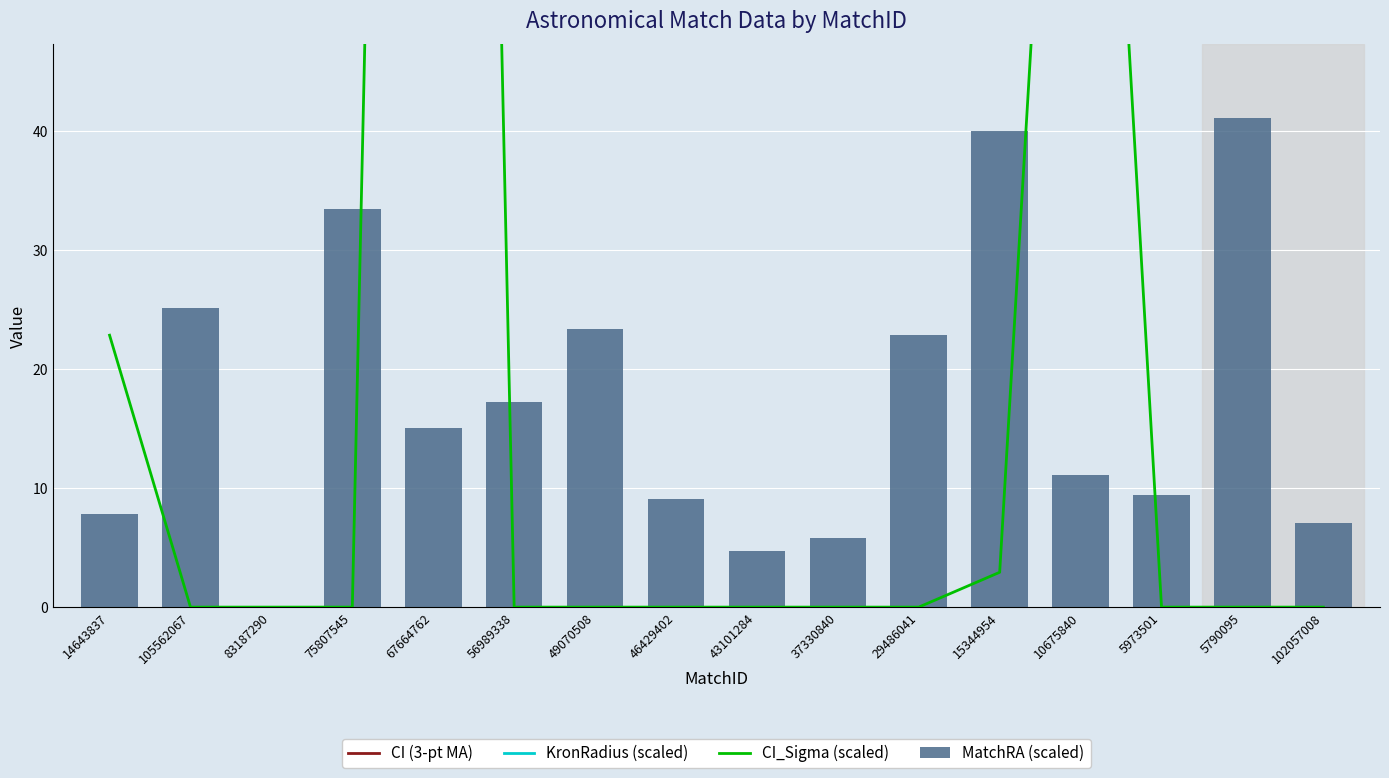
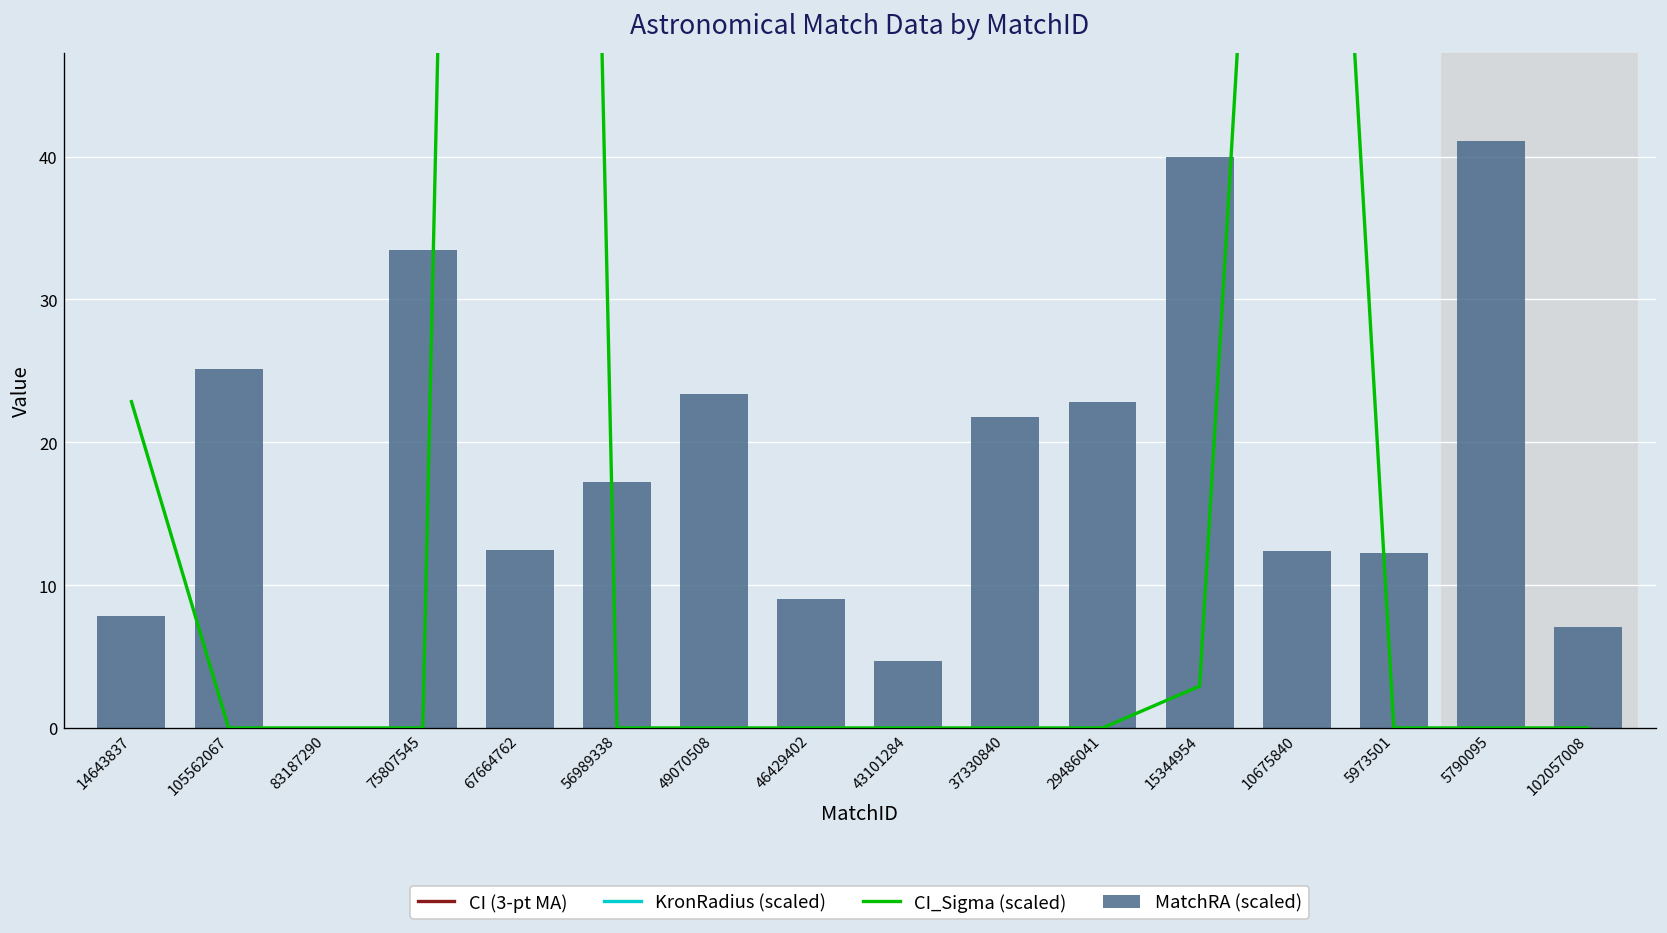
MatchRA (scaled), 67664762: 15.1 -> 12.5
MatchRA (scaled), 37330840: 5.8 -> 21.8
MatchRA (scaled), 10675840: 11.1 -> 12.4
MatchRA (scaled), 5973501: 9.5 -> 12.2
